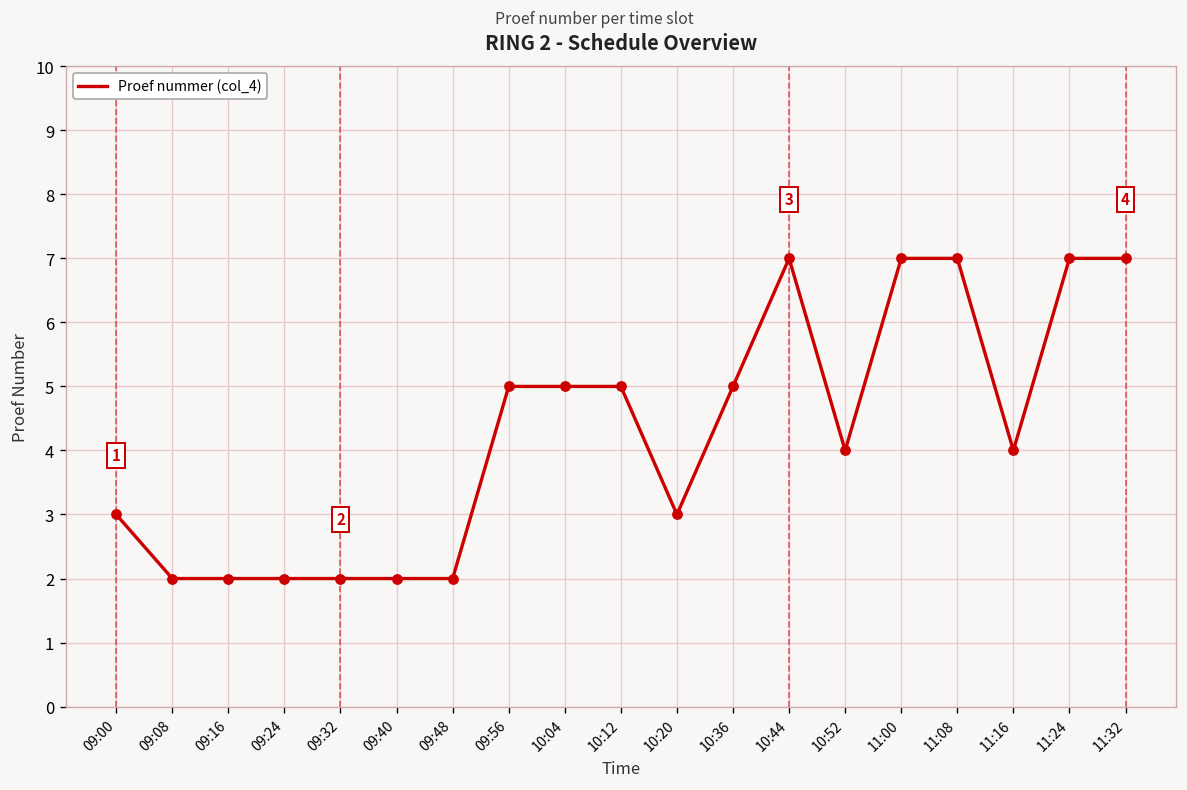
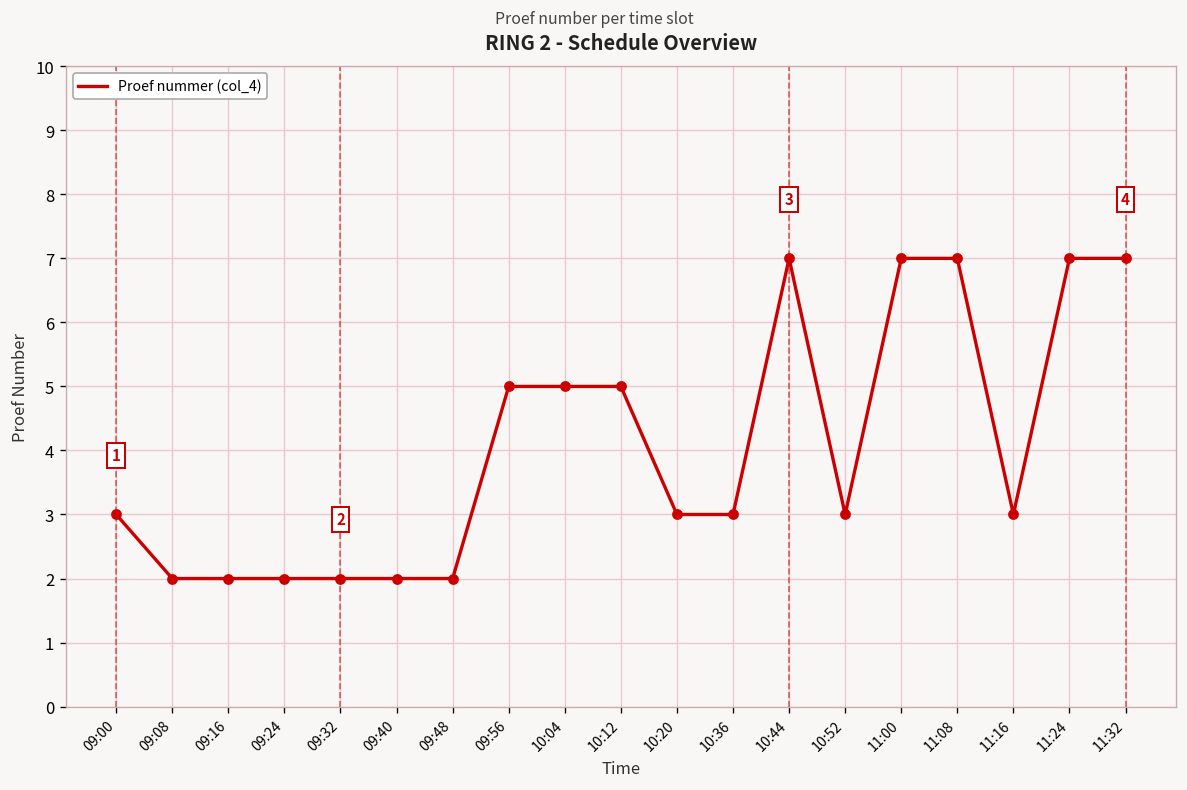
10:36: 5 -> 3
10:52: 4 -> 3
11:16: 4 -> 3
